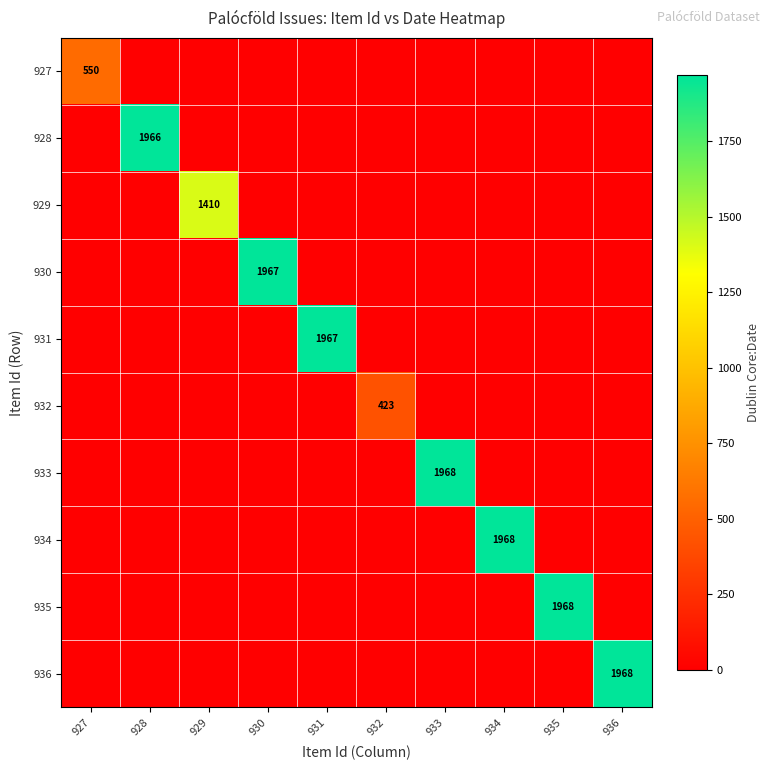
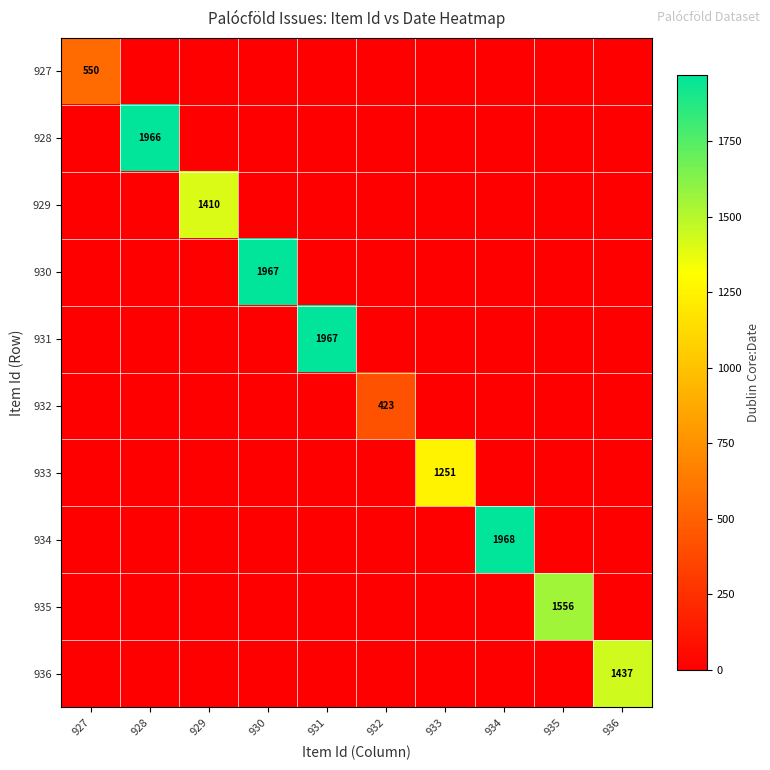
933, 933: 1968 -> 1251
935, 935: 1968 -> 1556
936, 936: 1968 -> 1437
